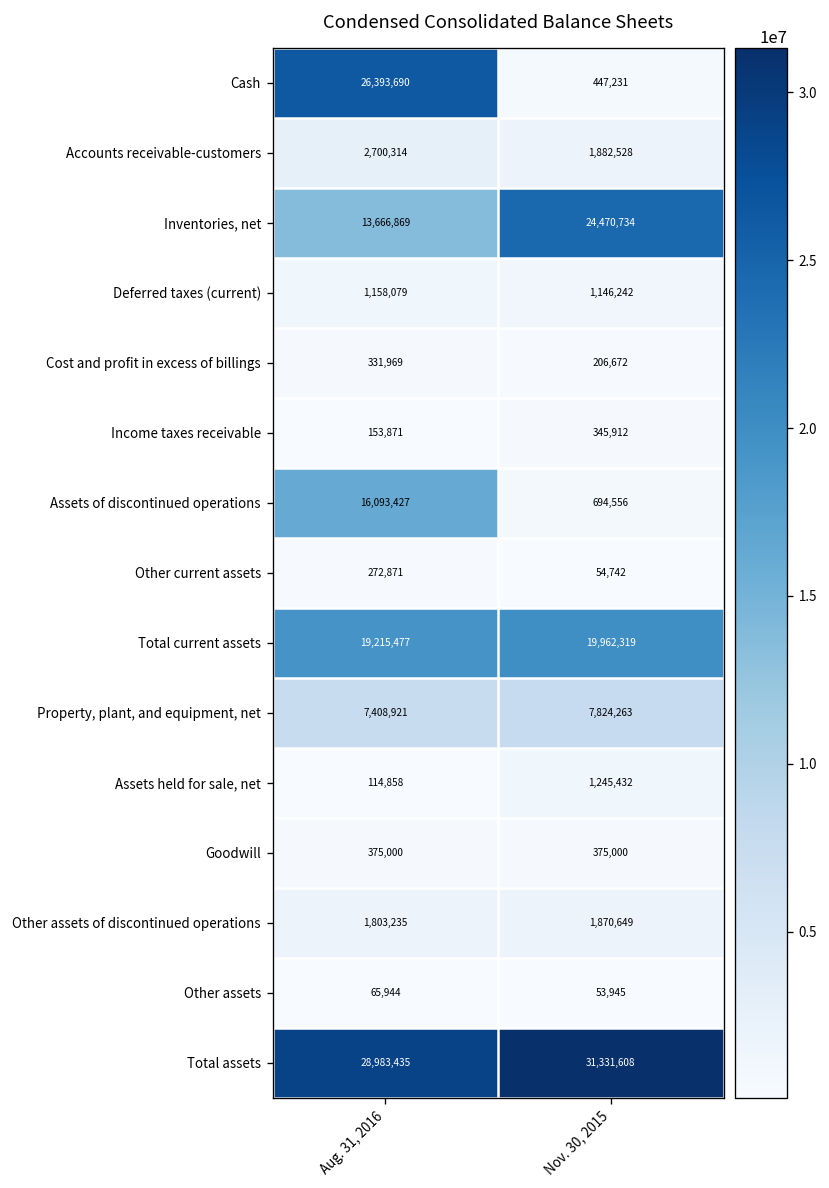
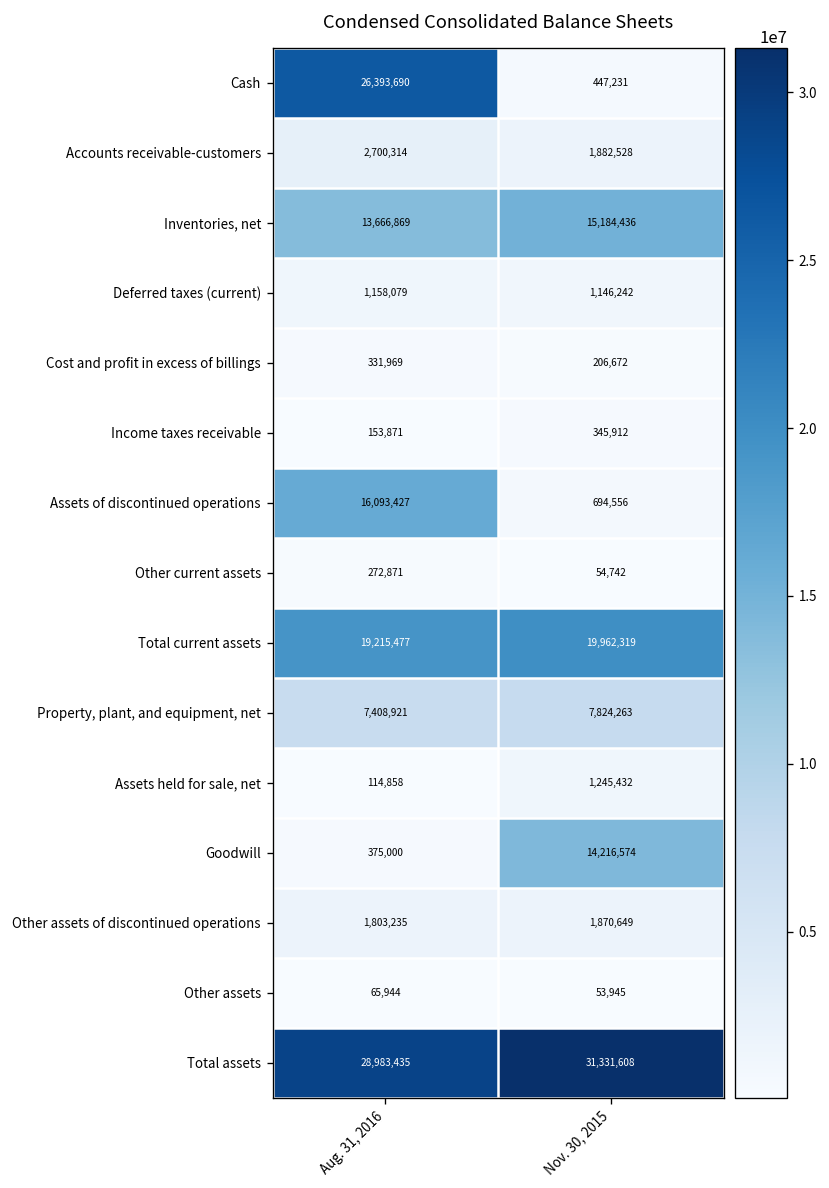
Inventories, net, Nov. 30, 2015: 24,470,734 -> 15,184,436
Goodwill, Nov. 30, 2015: 375,000 -> 14,216,574
